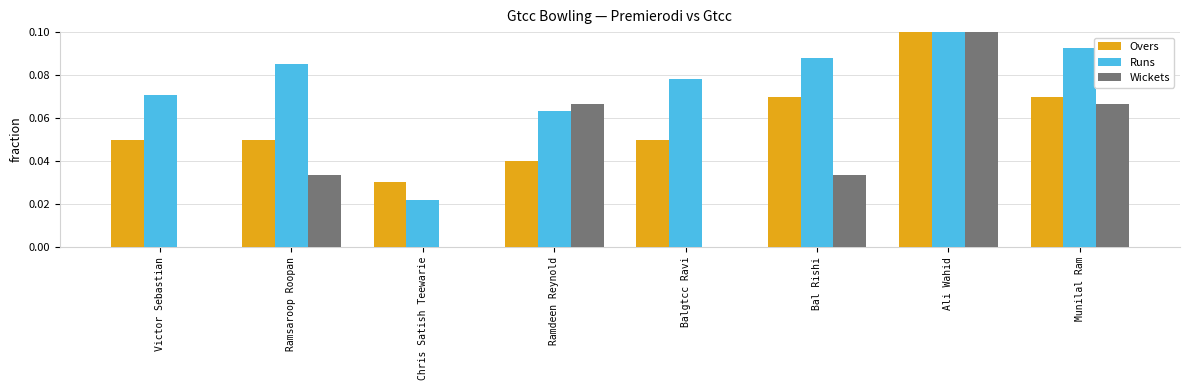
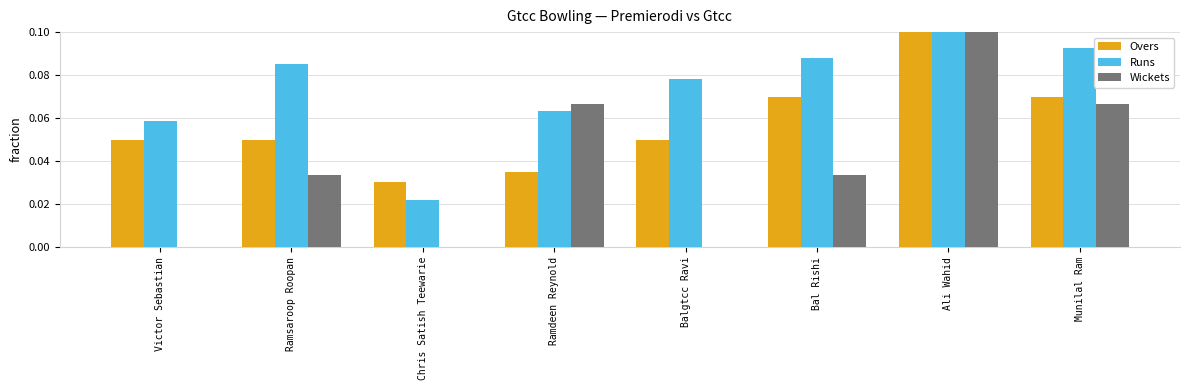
Runs, Victor Sebastian: 0.071 -> 0.059
Overs, Ramdeen Reynold: 0.040 -> 0.035
